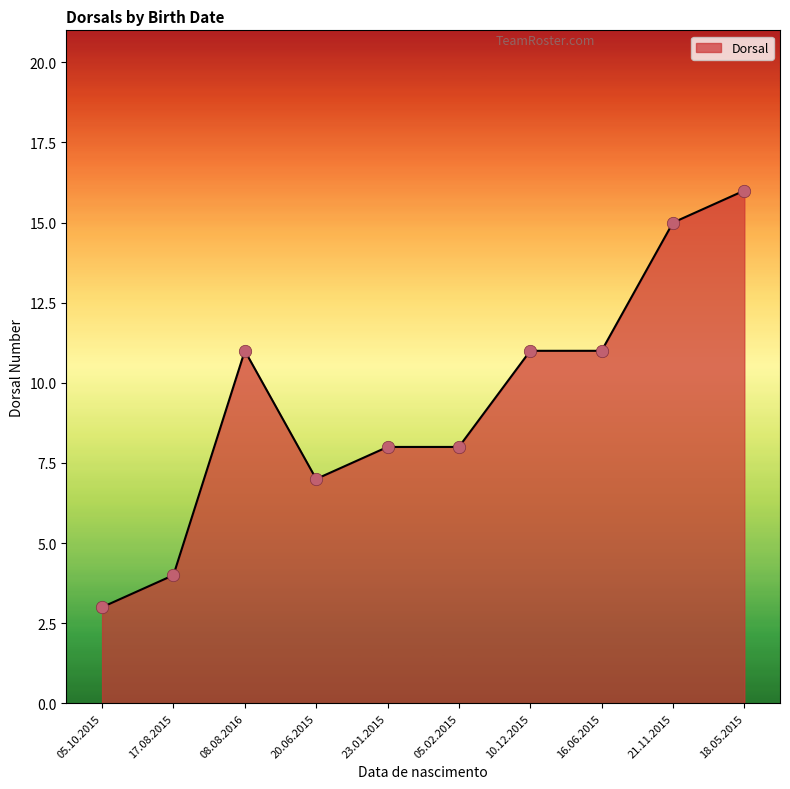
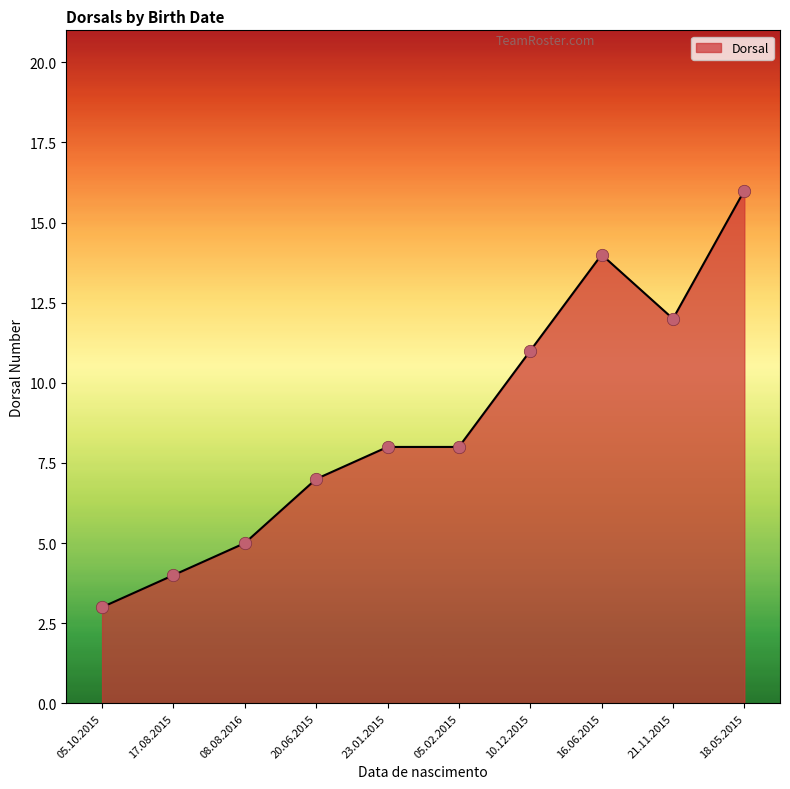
08.08.2016: 11 -> 5
16.06.2015: 11 -> 14
21.11.2015: 15 -> 12
